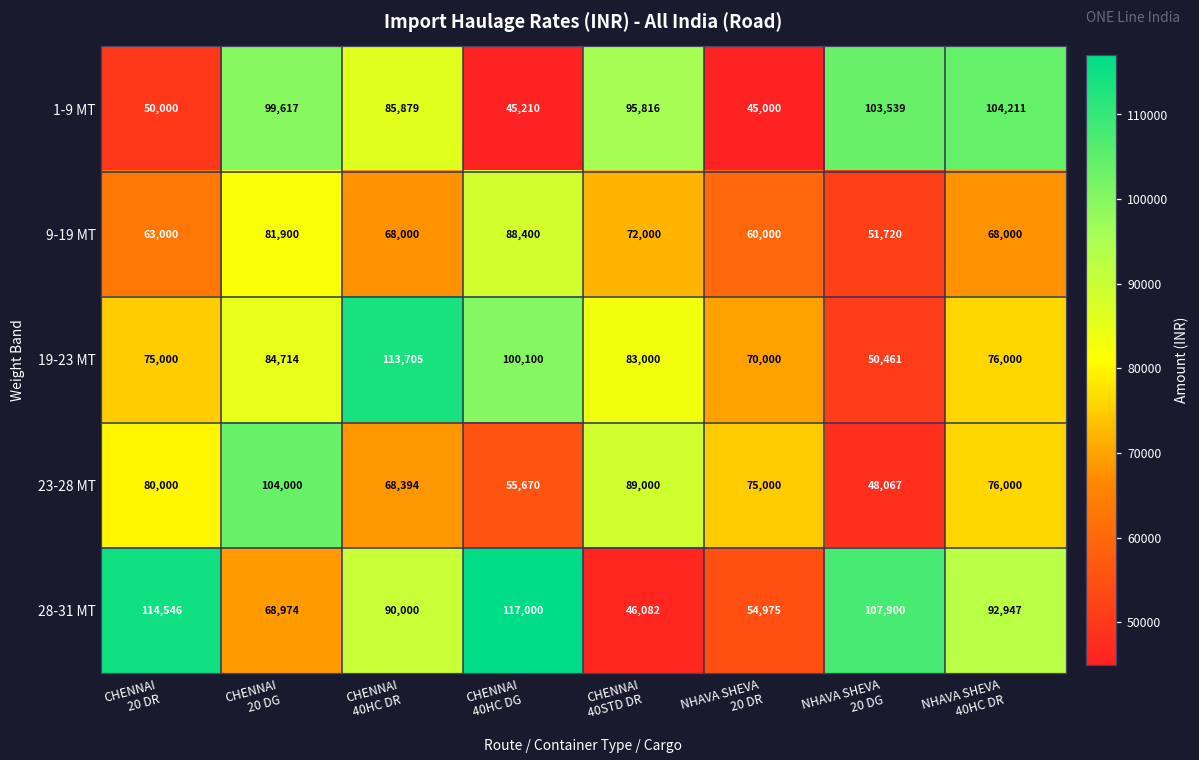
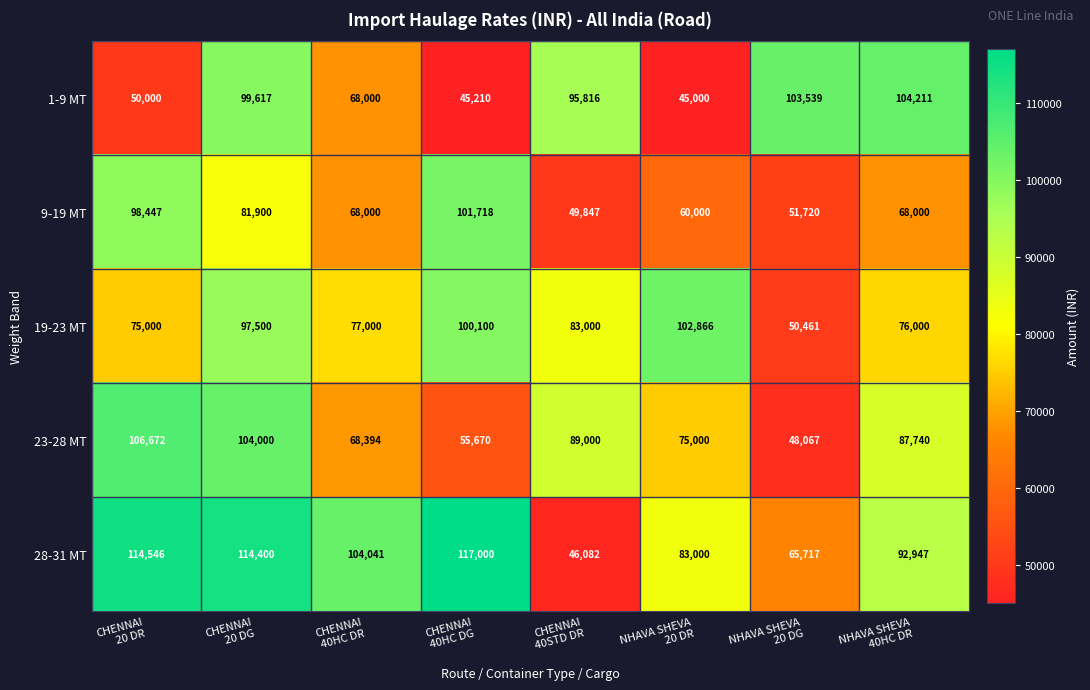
1-9 MT, CHENNAI 40HC DR: 85,879 -> 68,000
9-19 MT, CHENNAI 20 DR: 63,000 -> 98,447
9-19 MT, CHENNAI 40HC DG: 88,400 -> 101,718
9-19 MT, CHENNAI 40STD DR: 72,000 -> 49,847
19-23 MT, CHENNAI 20 DG: 84,714 -> 97,500
19-23 MT, CHENNAI 40HC DR: 113,705 -> 77,000
19-23 MT, NHAVA SHEVA 20 DR: 70,000 -> 102,866
23-28 MT, CHENNAI 20 DR: 80,000 -> 106,672
23-28 MT, NHAVA SHEVA 40HC DR: 76,000 -> 87,740
28-31 MT, CHENNAI 20 DG: 68,974 -> 114,400
28-31 MT, CHENNAI 40HC DR: 90,000 -> 104,041
28-31 MT, NHAVA SHEVA 20 DR: 54,975 -> 83,000
28-31 MT, NHAVA SHEVA 20 DG: 107,900 -> 65,717
